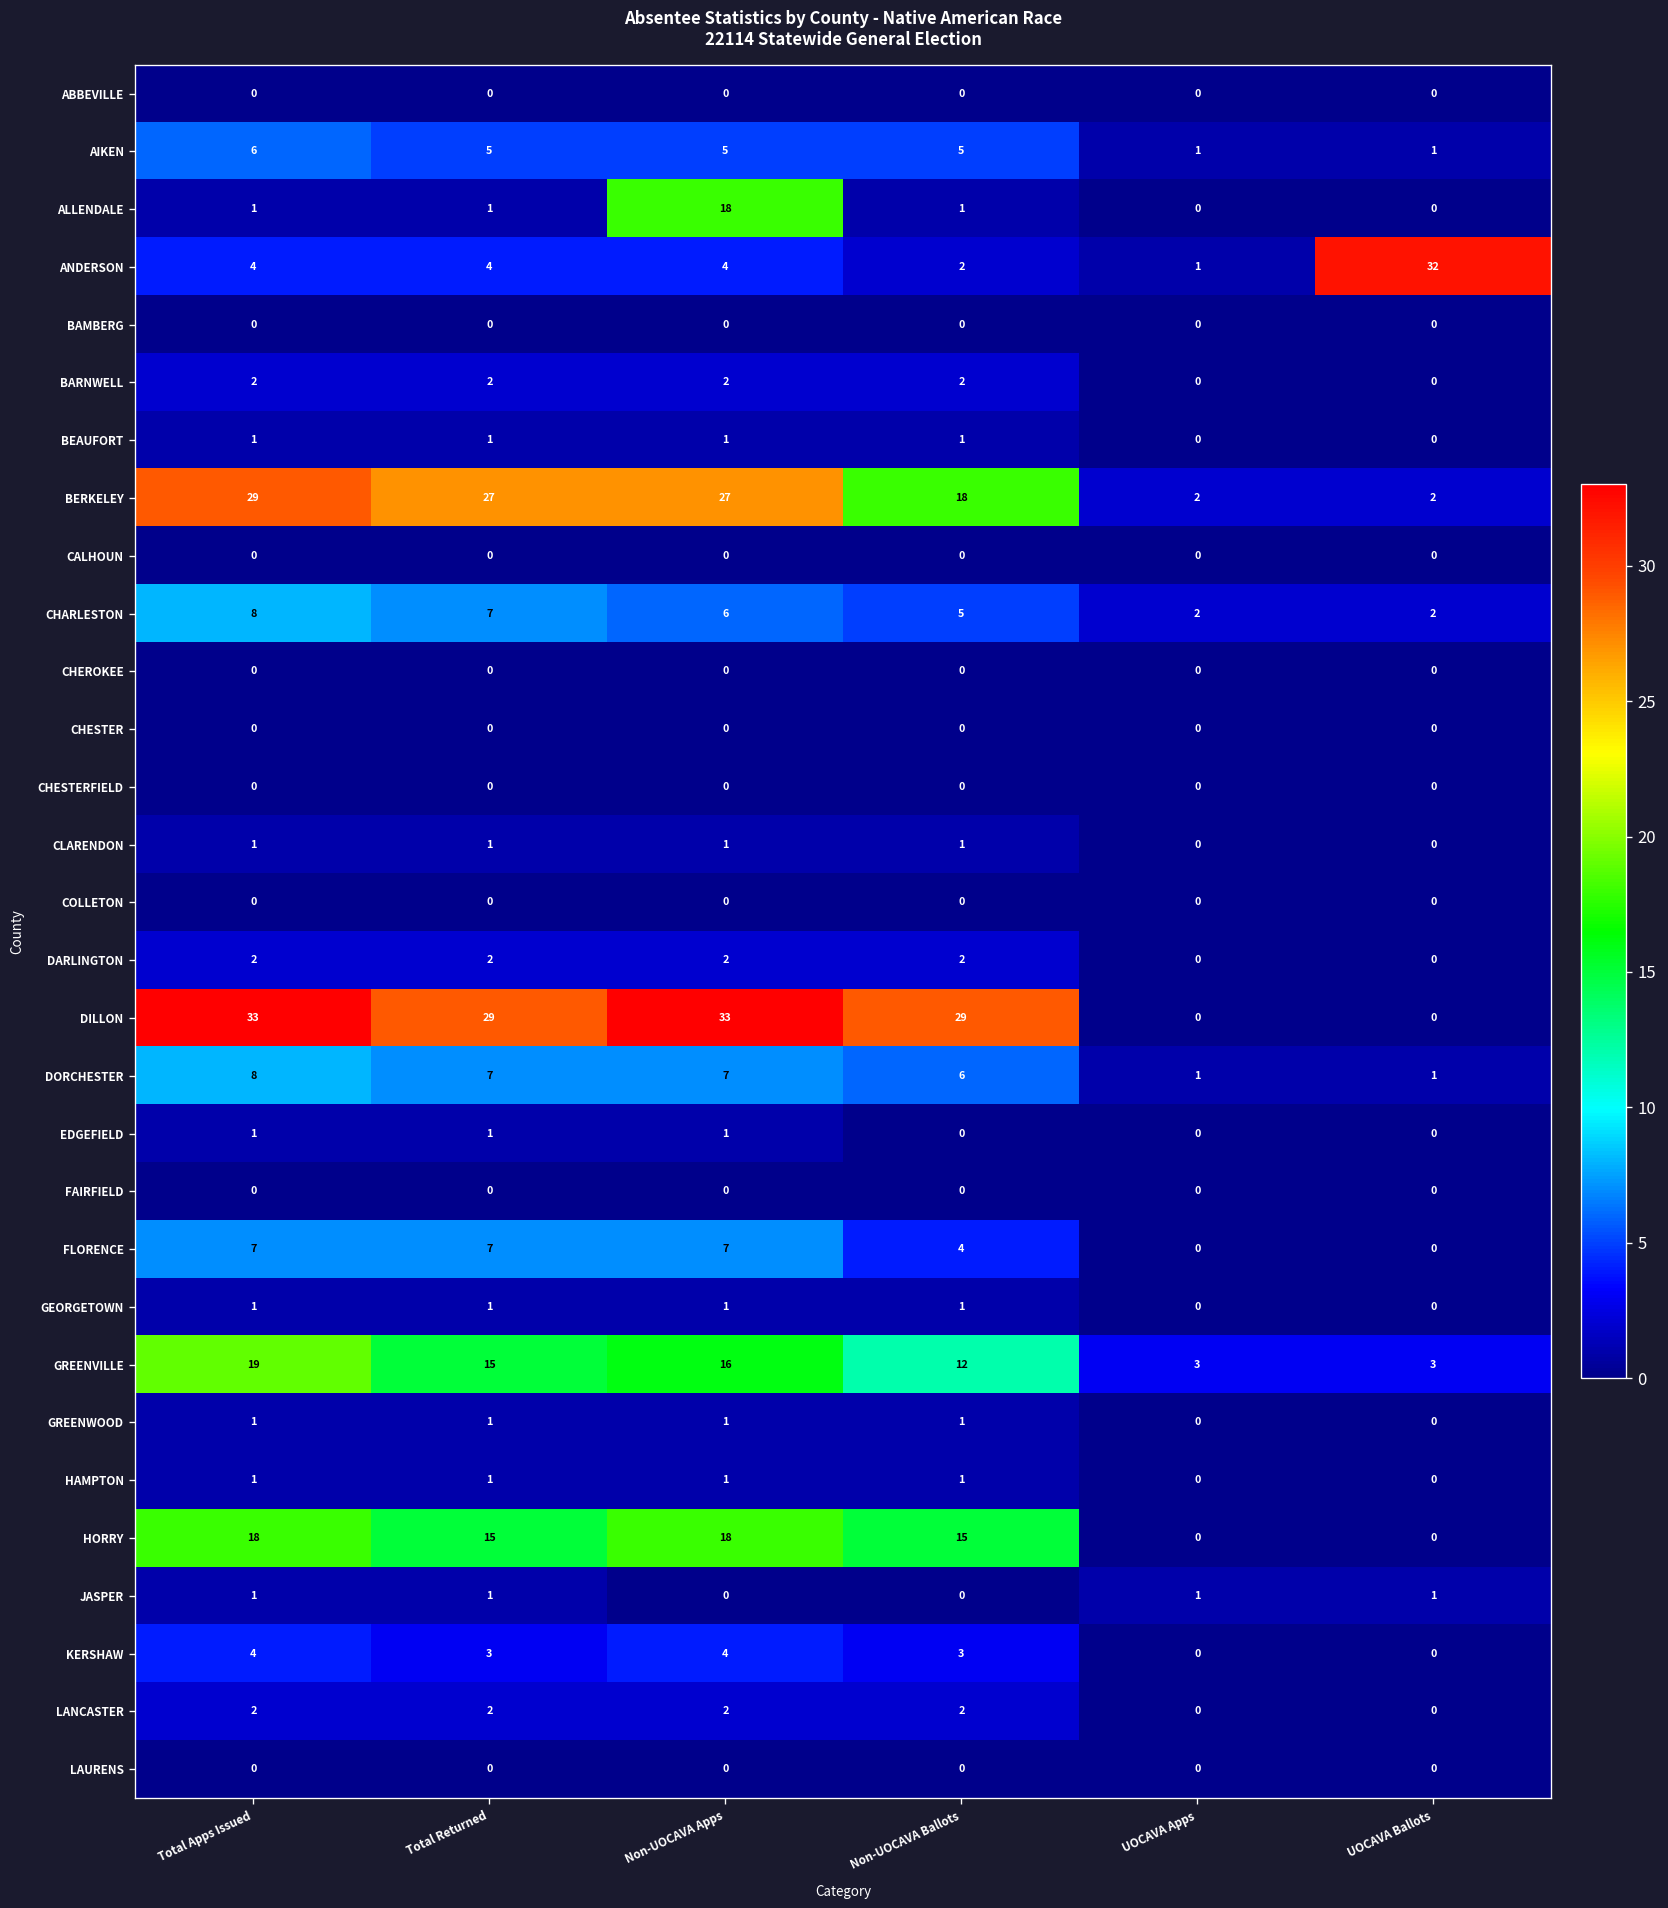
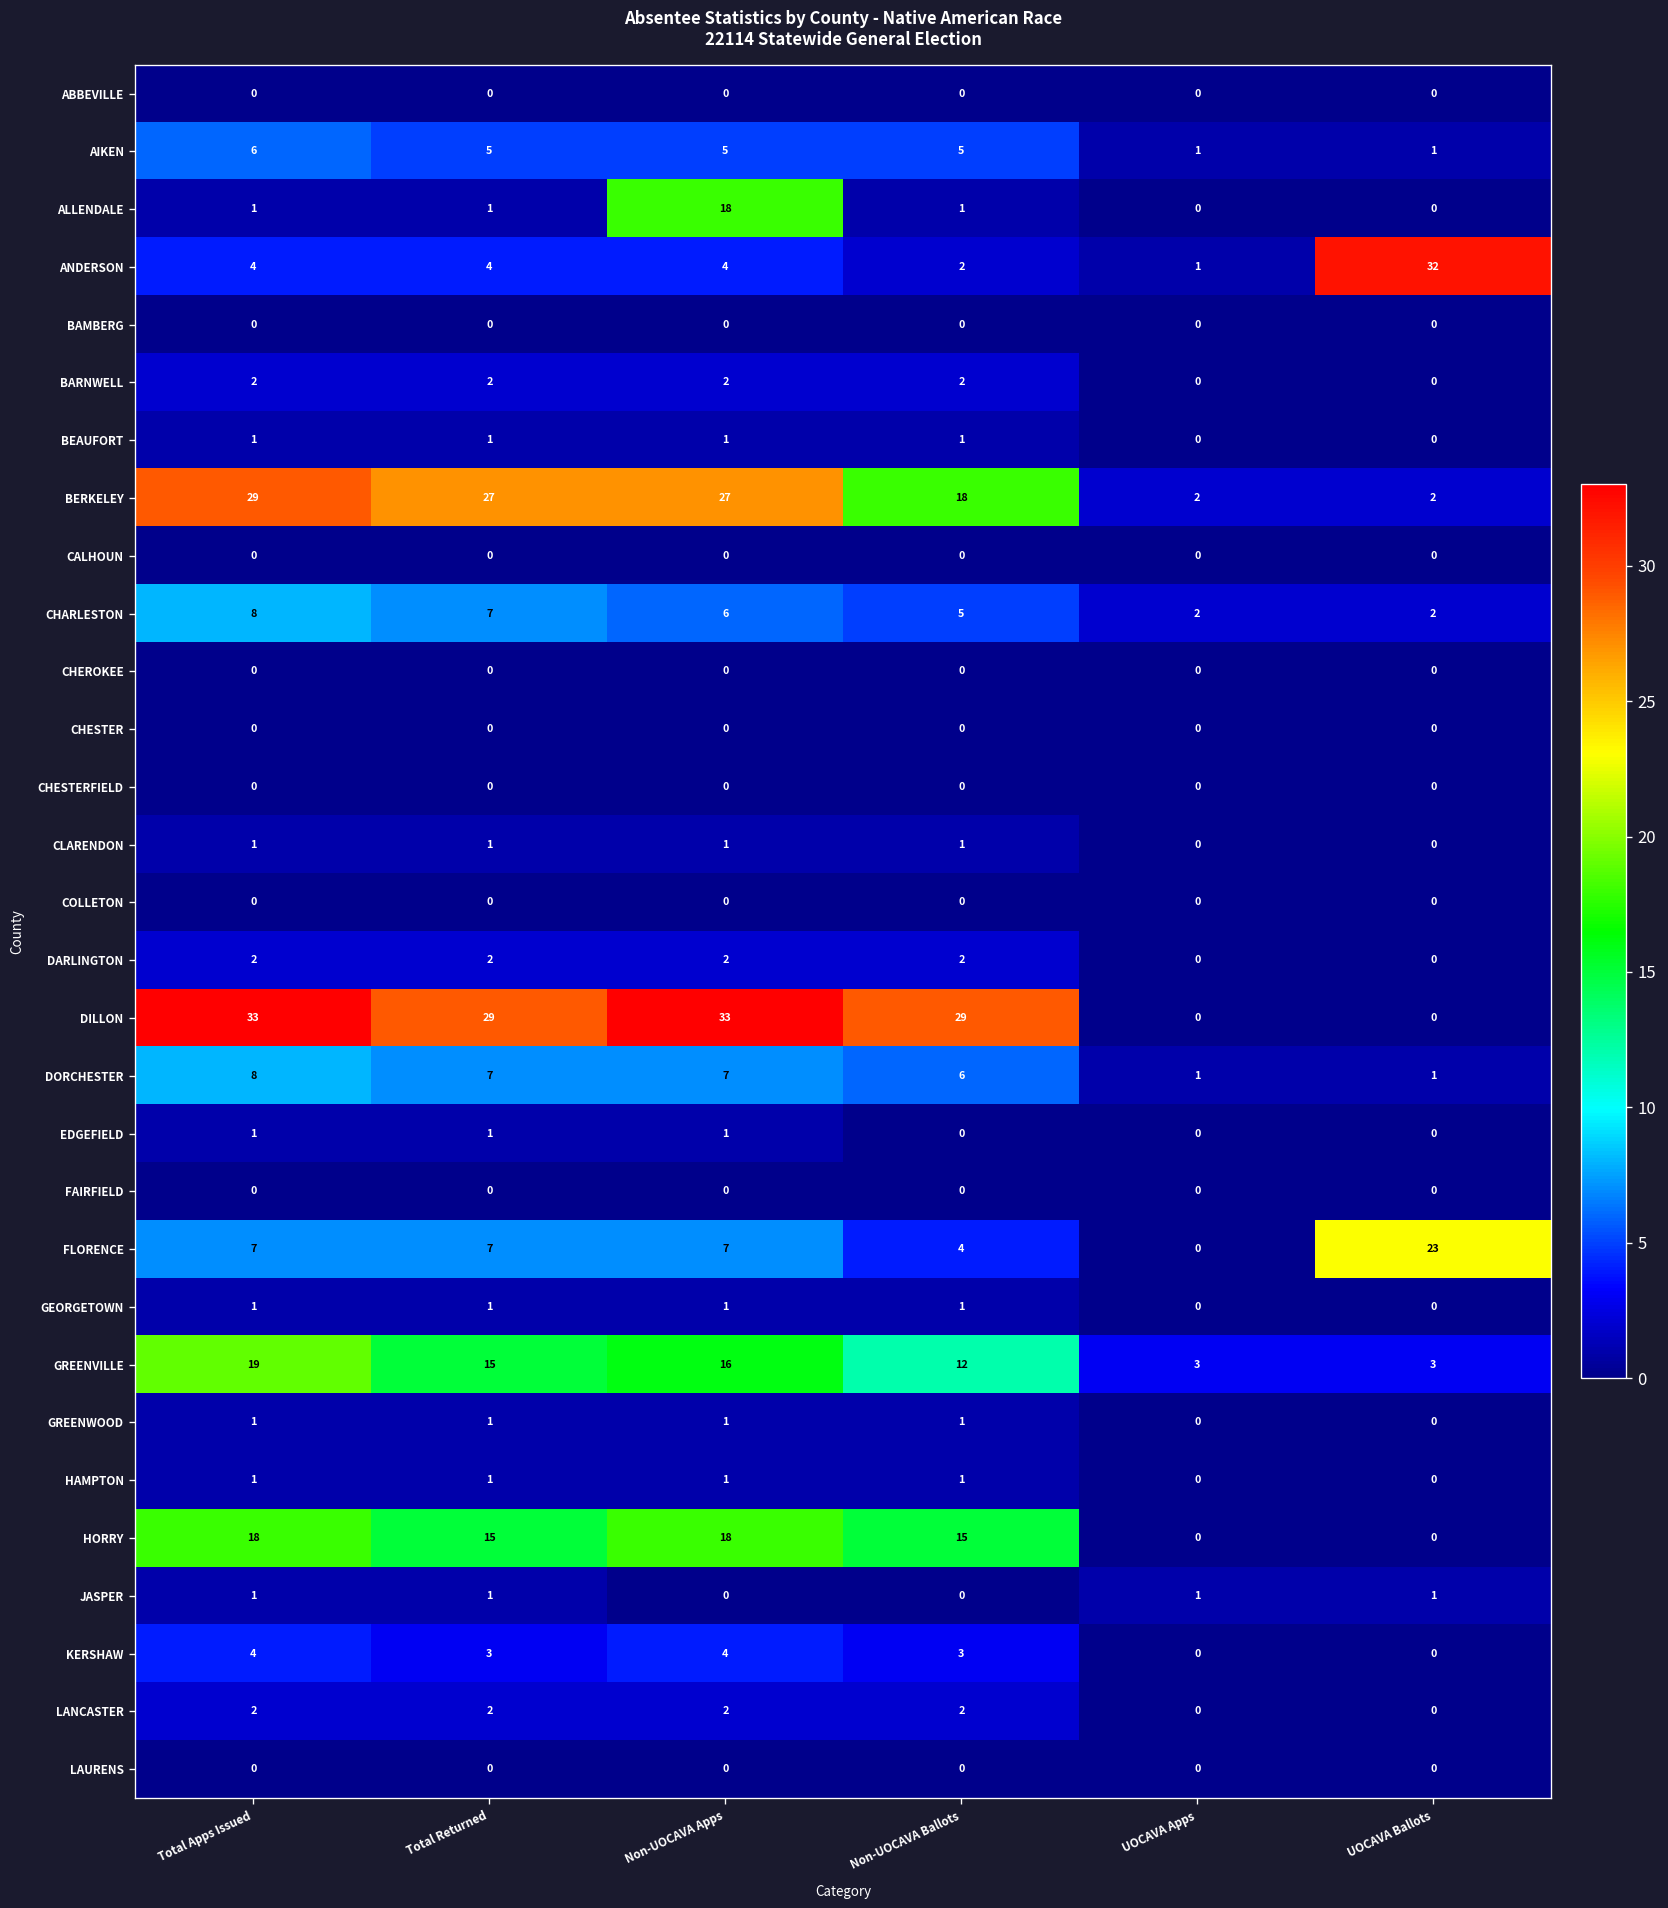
FLORENCE, UOCAVA Ballots: 0 -> 23
